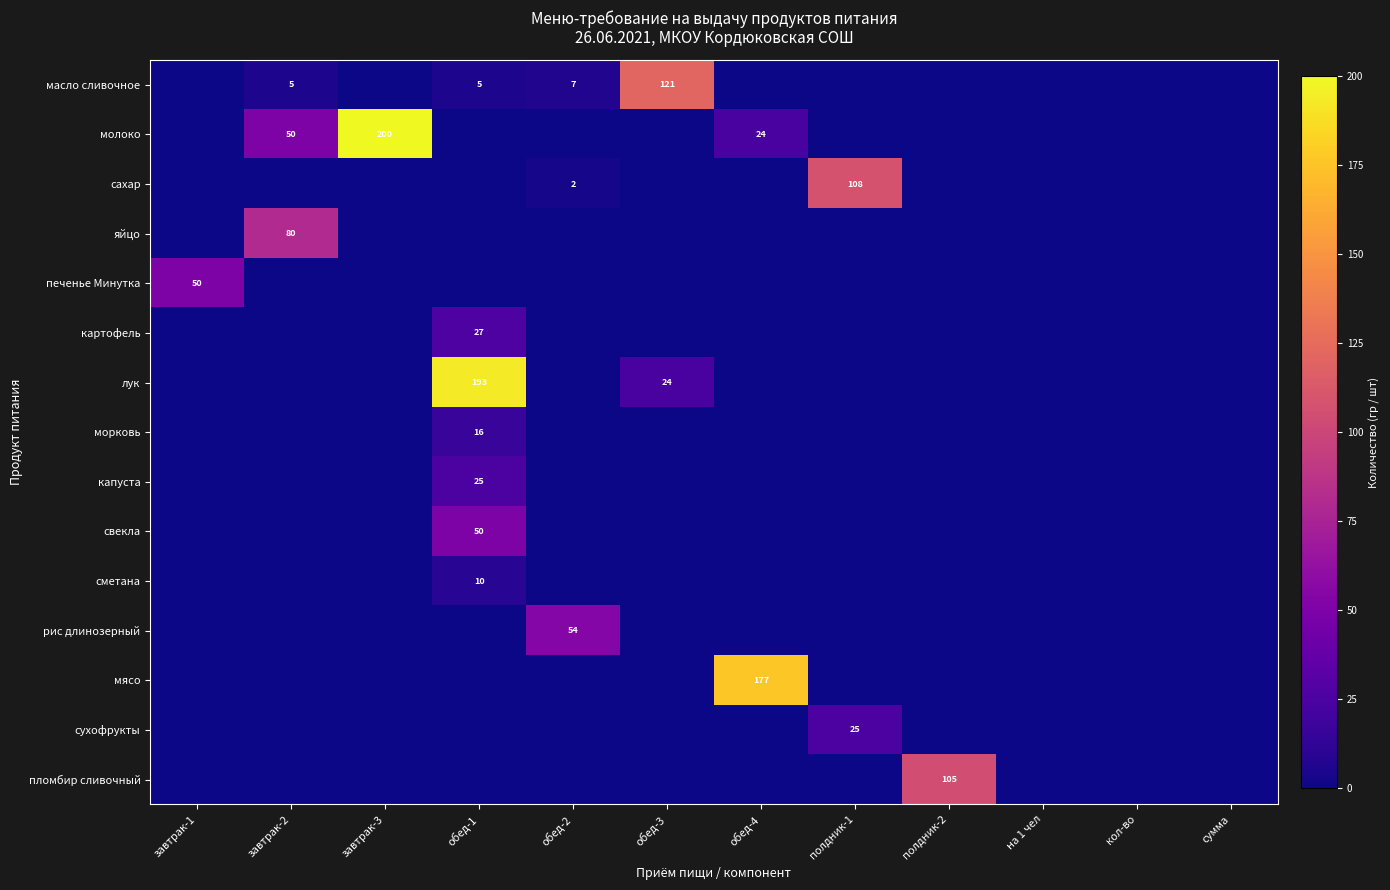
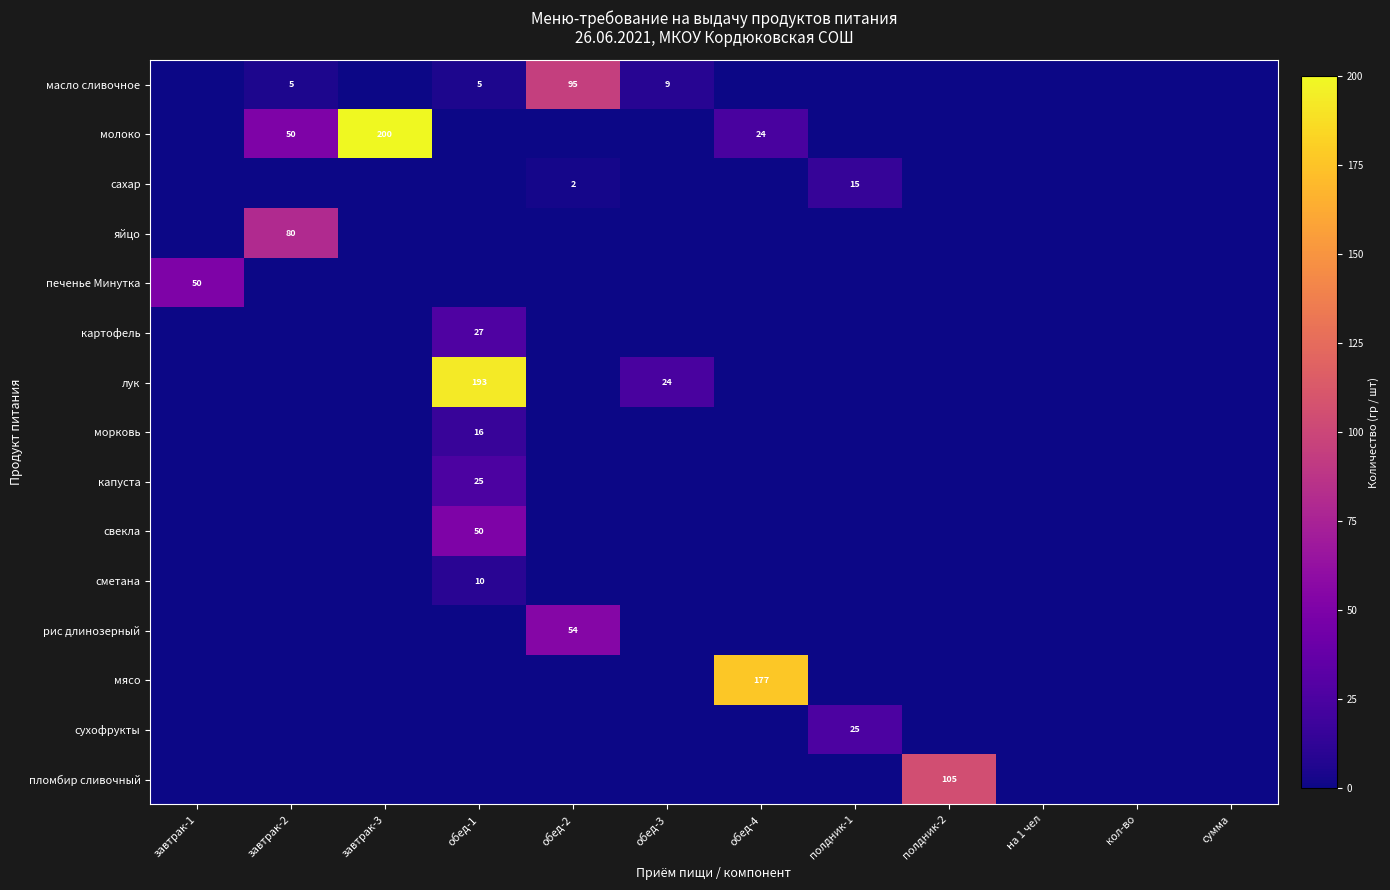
масло сливочное, обед-2: 7 -> 95
масло сливочное, обед-3: 121 -> 9
сахар, полдник-1: 108 -> 15
